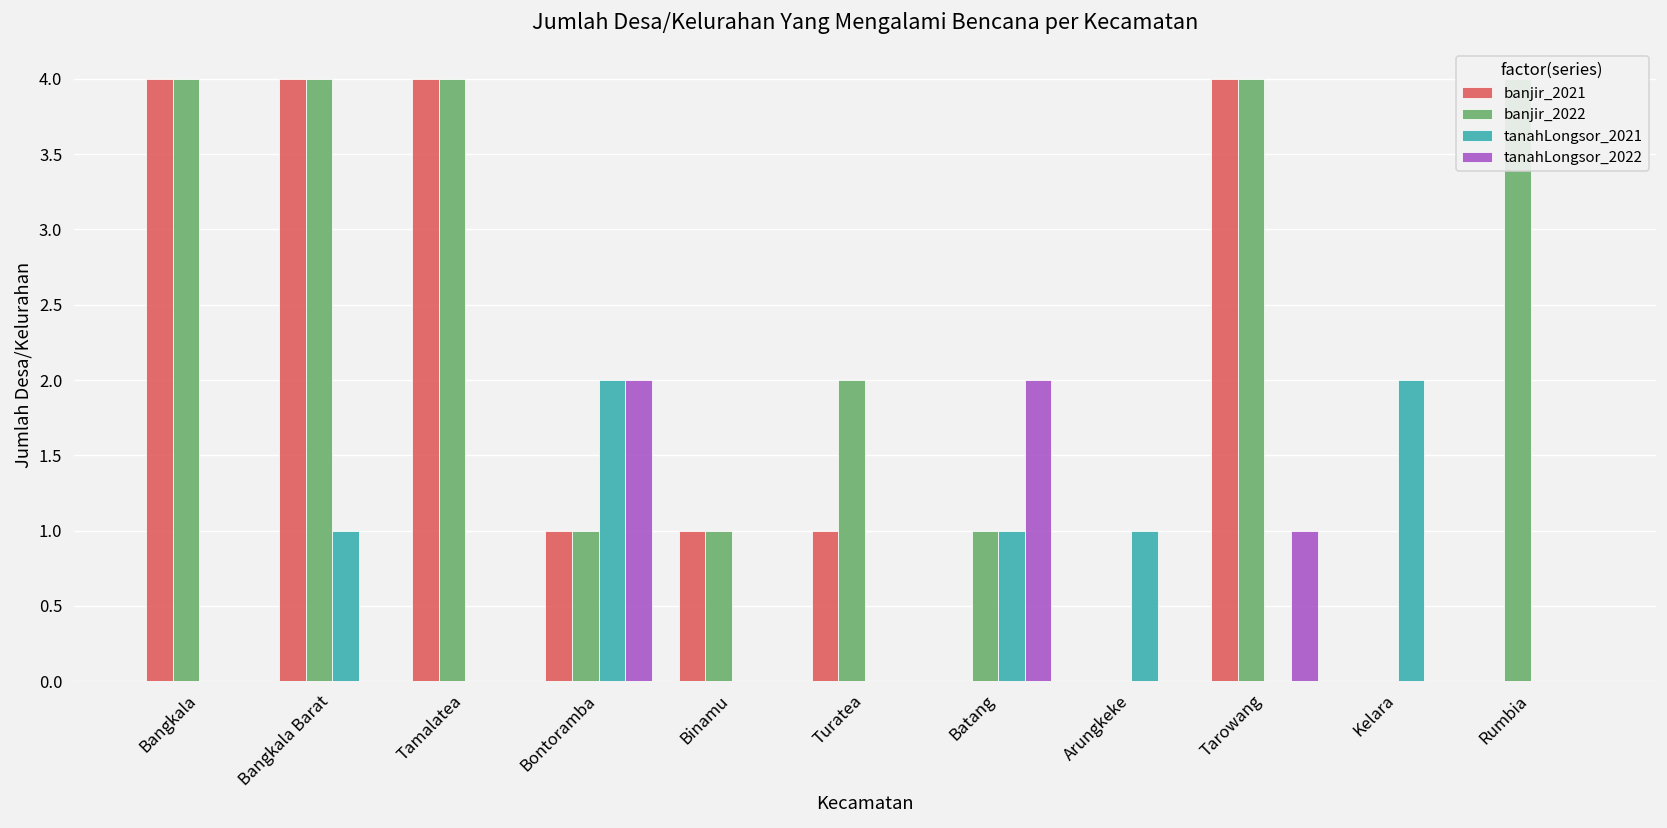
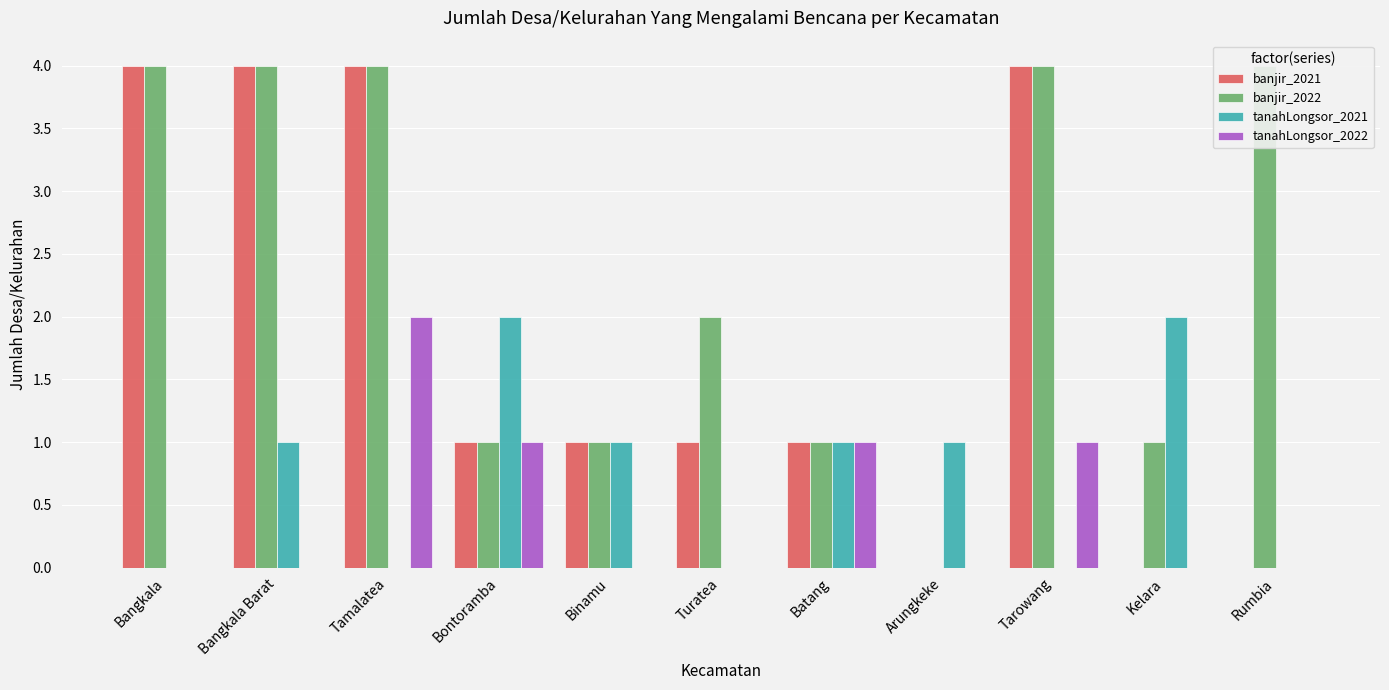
tanahLongsor_2022, Tamalatea: 0 -> 2
tanahLongsor_2022, Bontoramba: 2 -> 1
tanahLongsor_2021, Binamu: 0 -> 1
banjir_2021, Batang: 0 -> 1
tanahLongsor_2022, Batang: 2 -> 1
banjir_2022, Kelara: 0 -> 1
